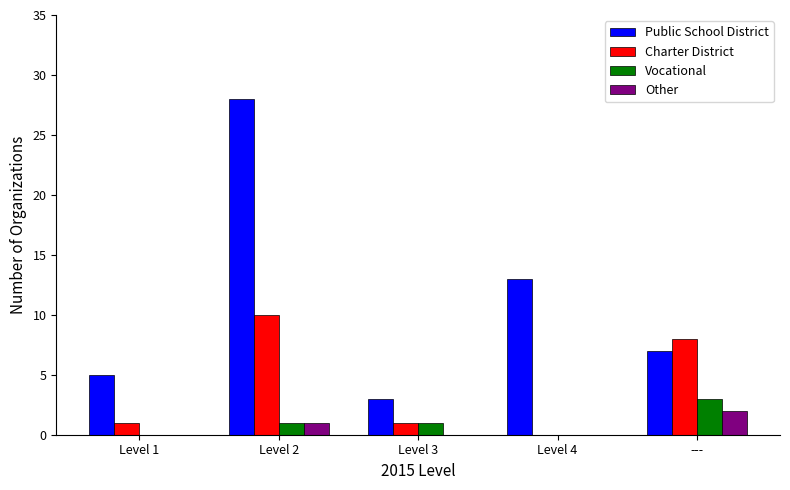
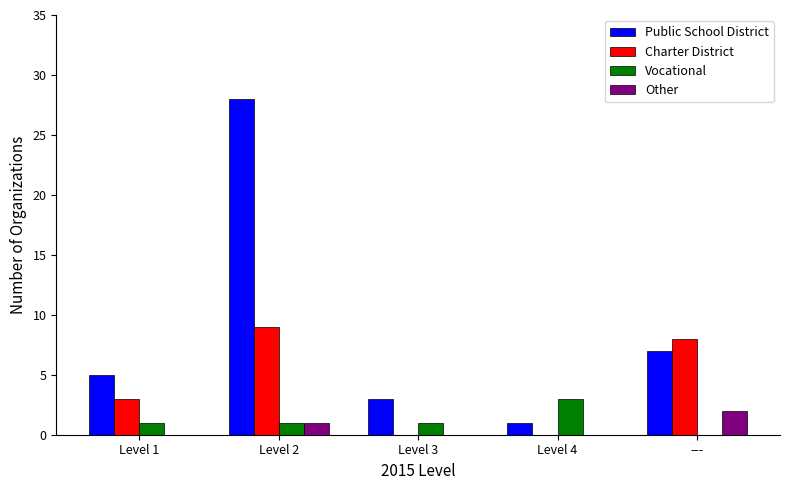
Charter District, Level 1: 1 -> 3
Vocational, Level 1: 0 -> 1
Charter District, Level 2: 10 -> 9
Charter District, Level 3: 1 -> 0
Public School District, Level 4: 13 -> 1
Vocational, Level 4: 0 -> 3
Vocational, ---: 3 -> 0
